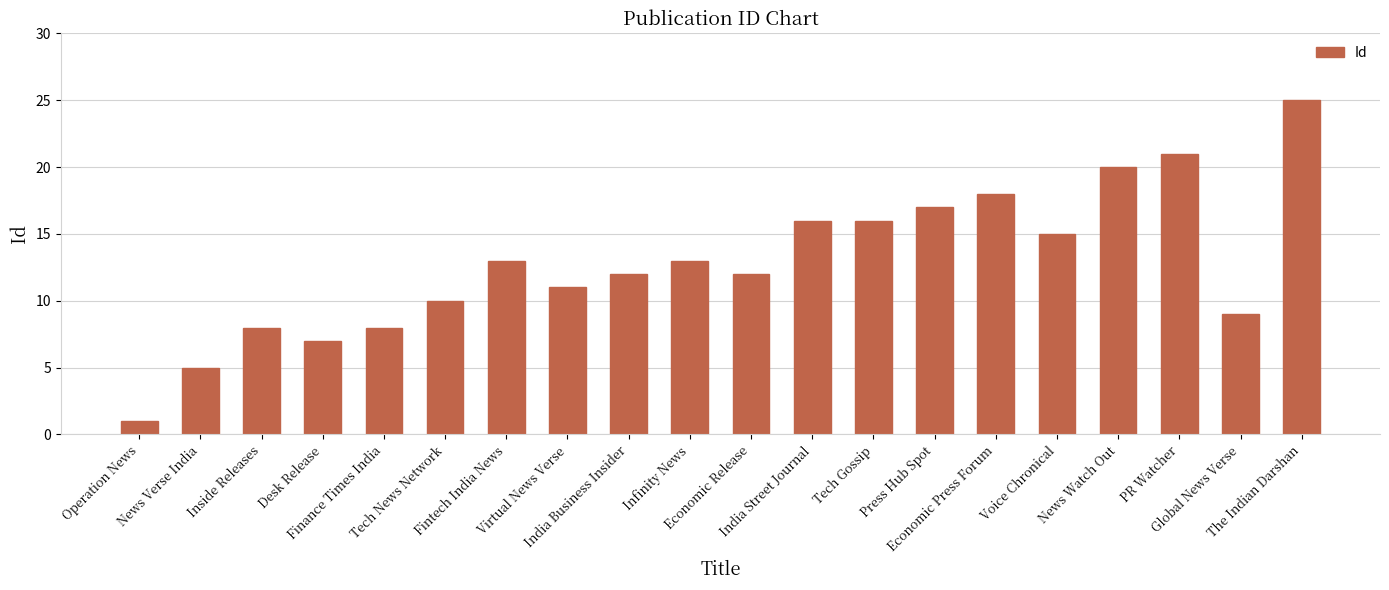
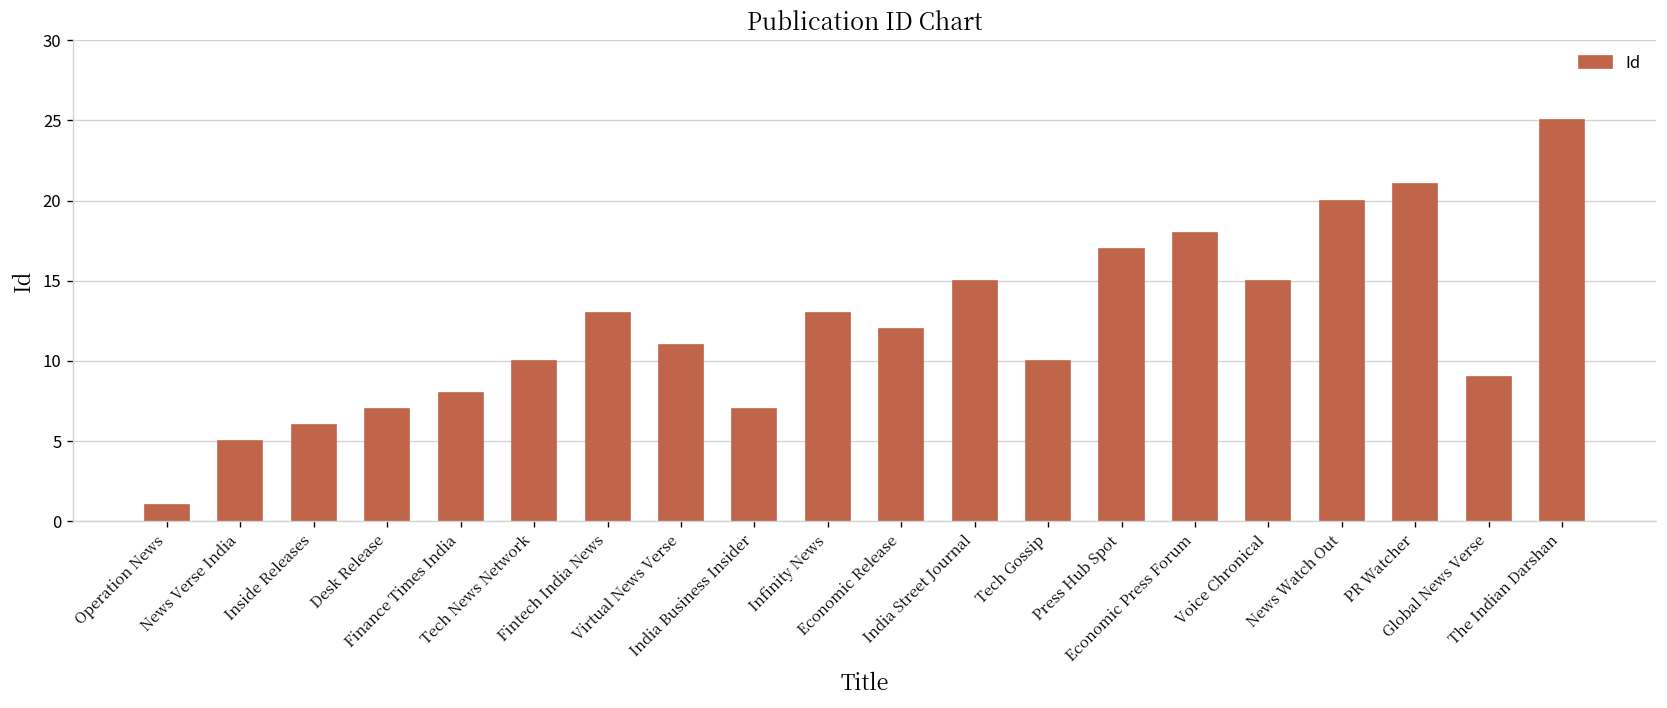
Inside Releases: 8 -> 6
India Business Insider: 12 -> 7
India Street Journal: 16 -> 15
Tech Gossip: 16 -> 10
